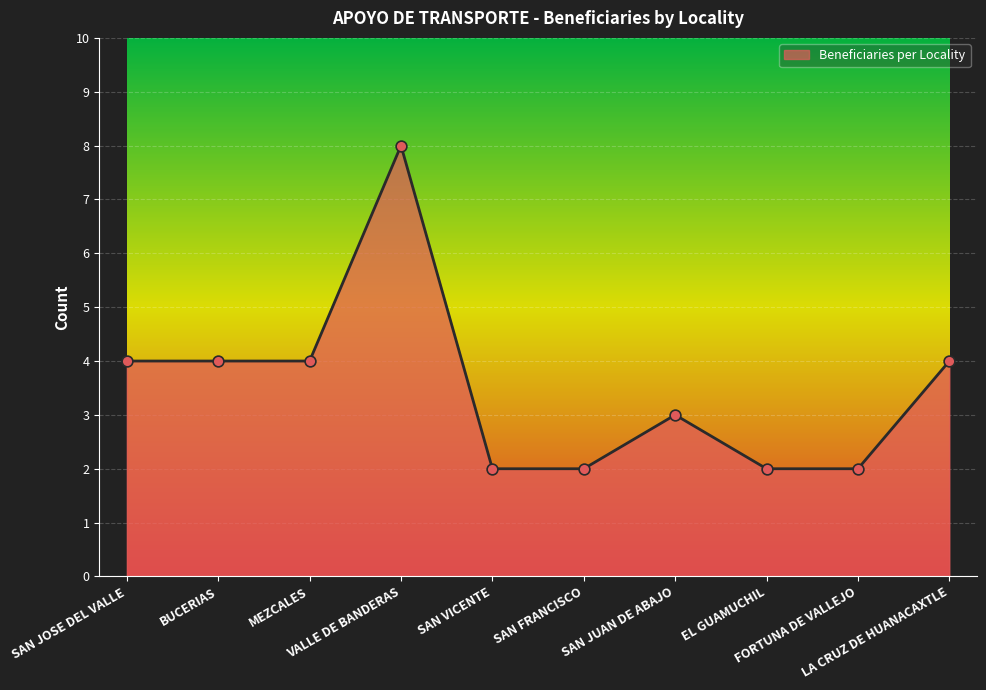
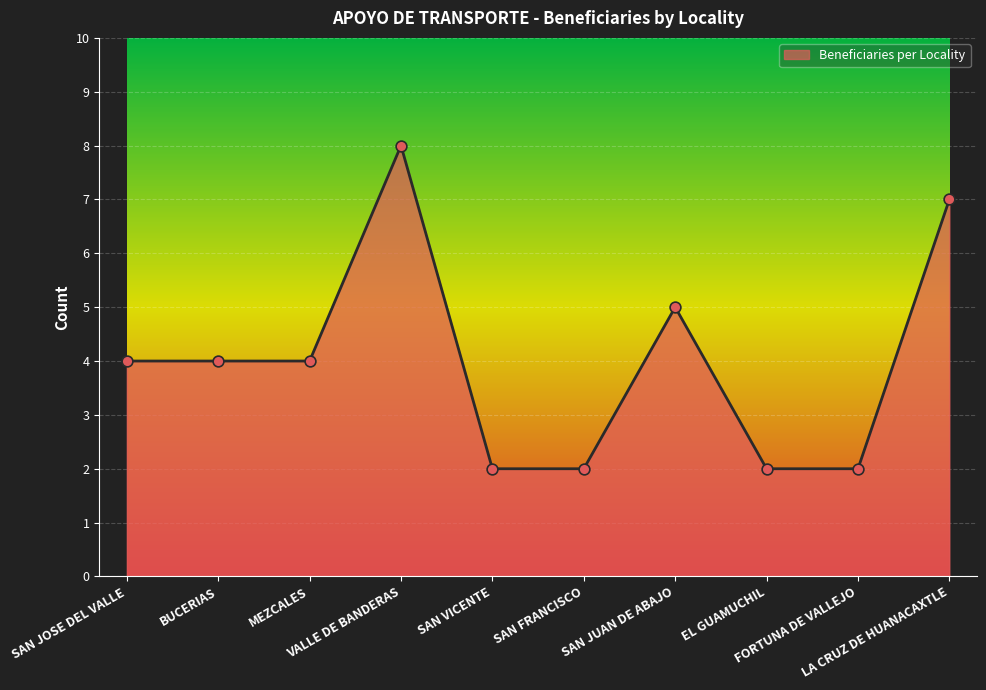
SAN JUAN DE ABAJO: 3 -> 5
LA CRUZ DE HUANACAXTLE: 4 -> 7
